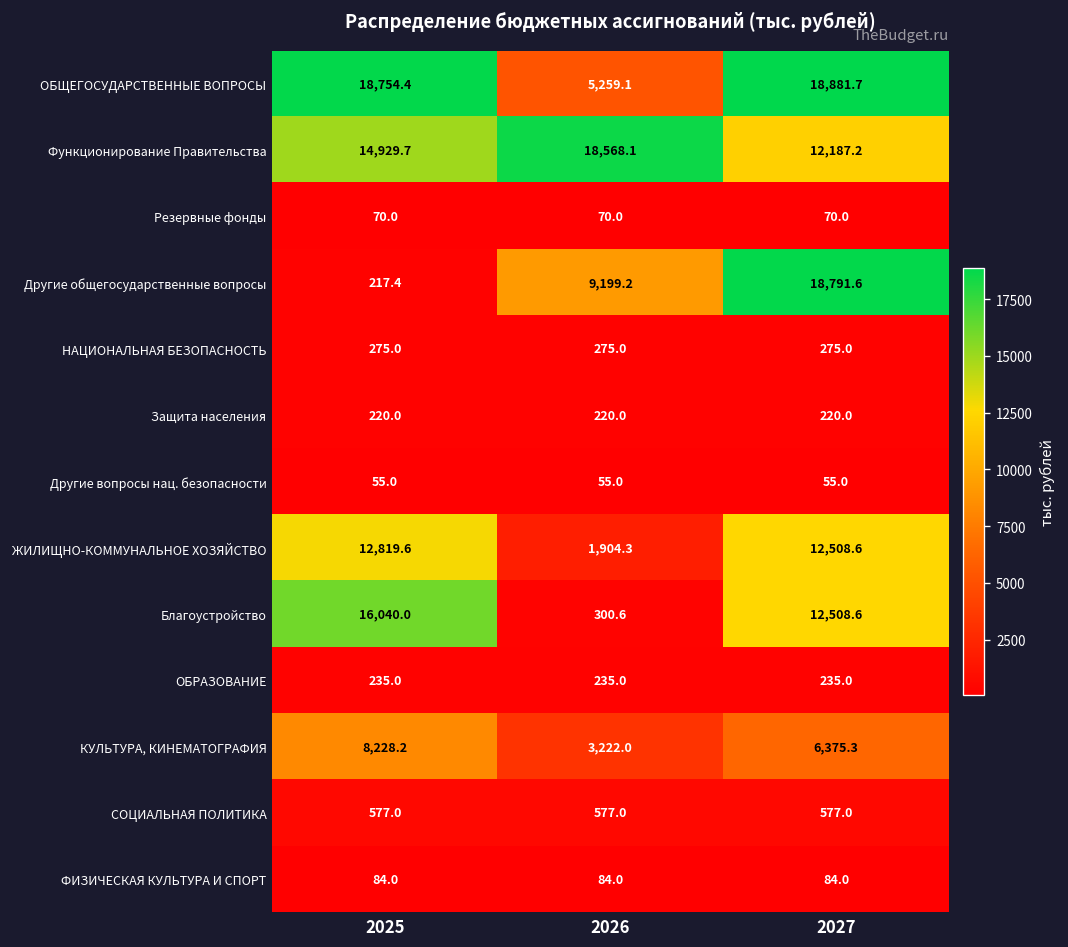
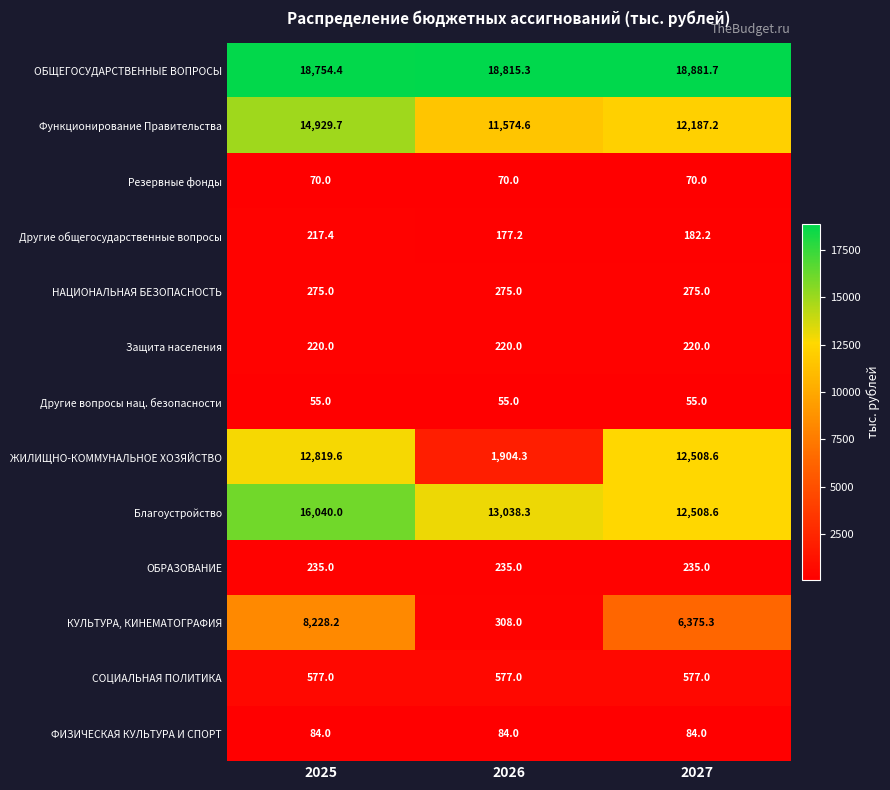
ОБЩЕГОСУДАРСТВЕННЫЕ ВОПРОСЫ, 2026: 5,259.1 -> 18,815.3
Функционирование Правительства, 2026: 18,568.1 -> 11,574.6
Другие общегосударственные вопросы, 2026: 9,199.2 -> 177.2
Другие общегосударственные вопросы, 2027: 18,791.6 -> 182.2
Благоустройство, 2026: 300.6 -> 13,038.3
КУЛЬТУРА, КИНЕМАТОГРАФИЯ, 2026: 3,222.0 -> 308.0
